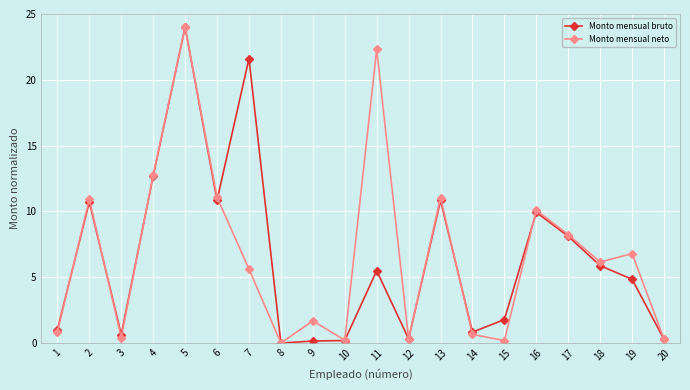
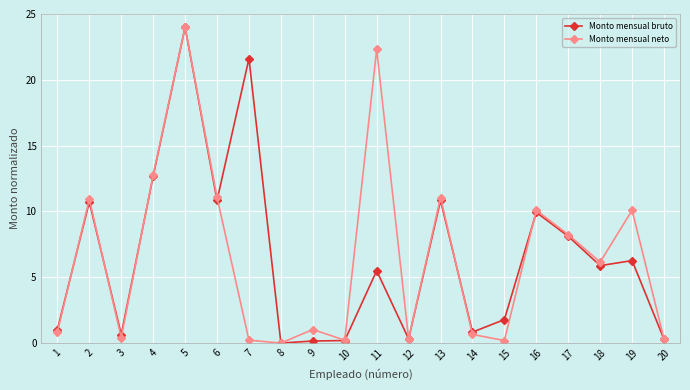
Monto mensual neto, 7: 5.6 -> 0.2
Monto mensual neto, 9: 1.7 -> 1.0
Monto mensual bruto, 19: 4.8 -> 6.3
Monto mensual neto, 19: 6.8 -> 10.1
